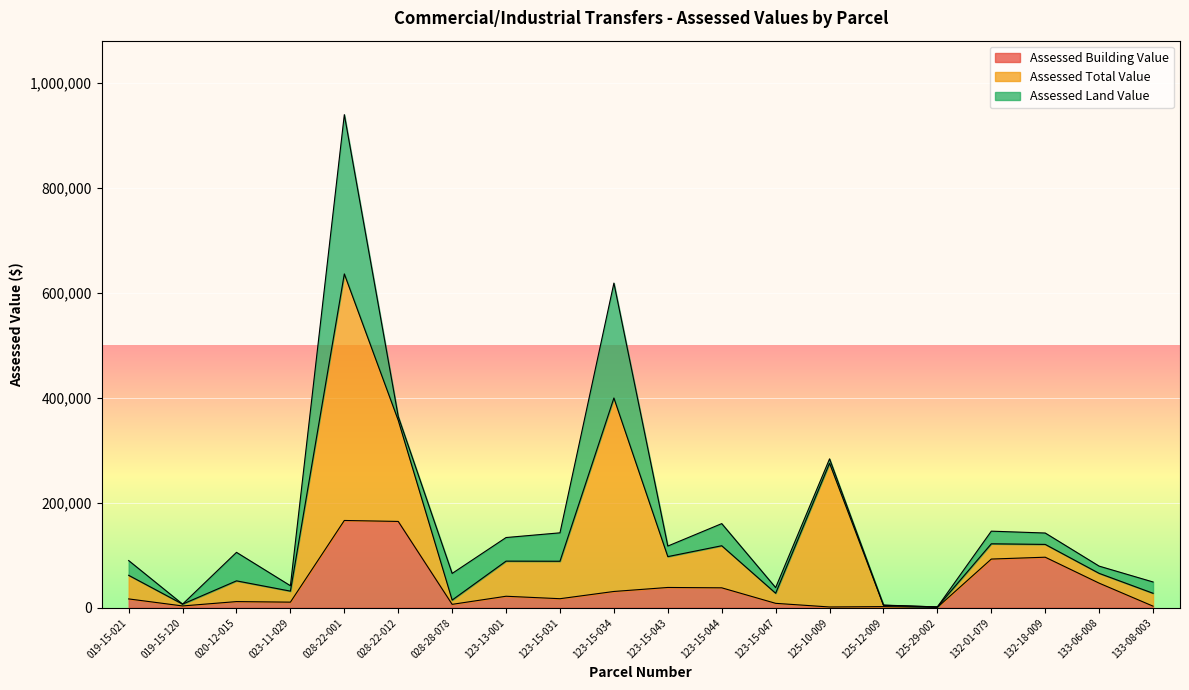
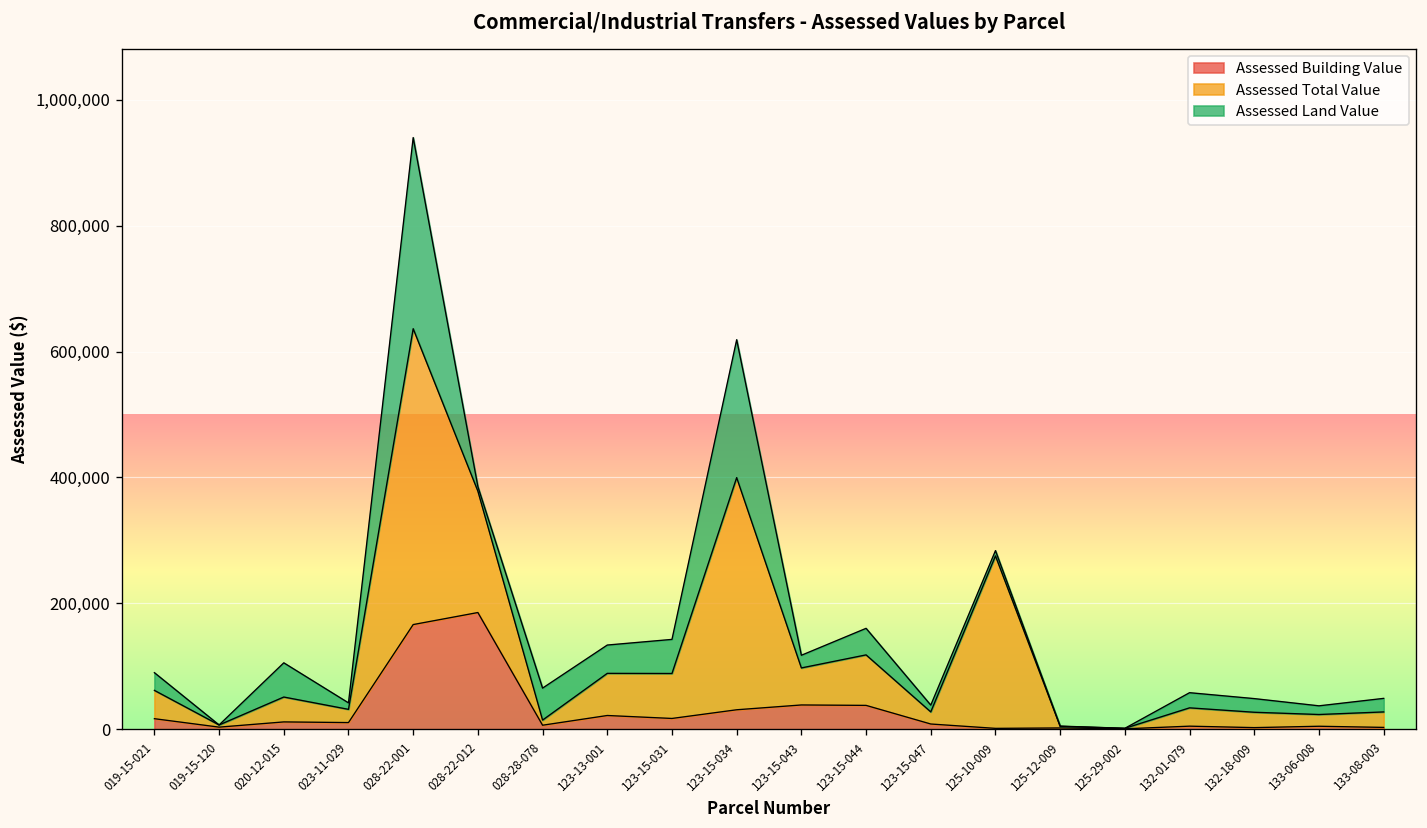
Assessed Building Value, 028-22-012: 160,000 -> 190,000
Assessed Building Value, 132-01-079: 90,000 -> 10,000
Assessed Building Value, 132-18-009: 100,000 -> 0
Assessed Building Value, 133-06-008: 50,000 -> 0
